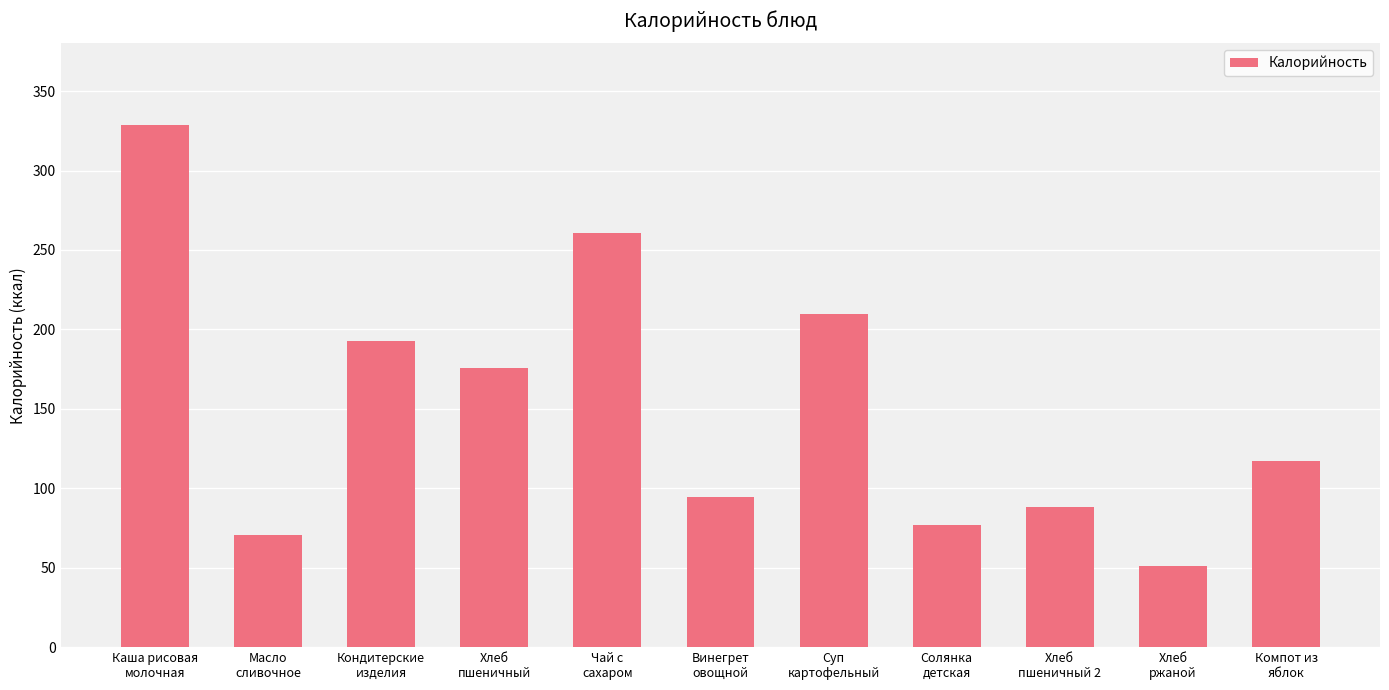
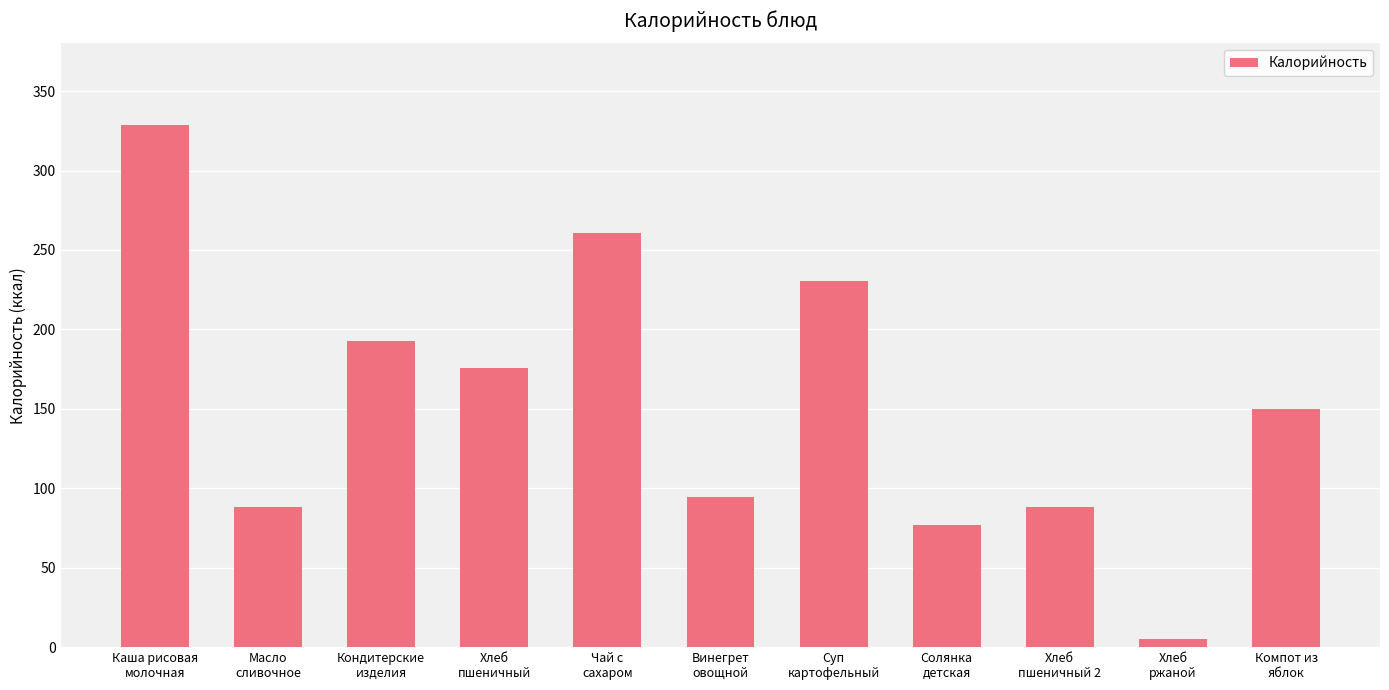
Масло сливочное: 71 -> 88
Суп картофельный: 210 -> 231
Хлеб ржаной: 51 -> 5
Компот из яблок: 117 -> 150
